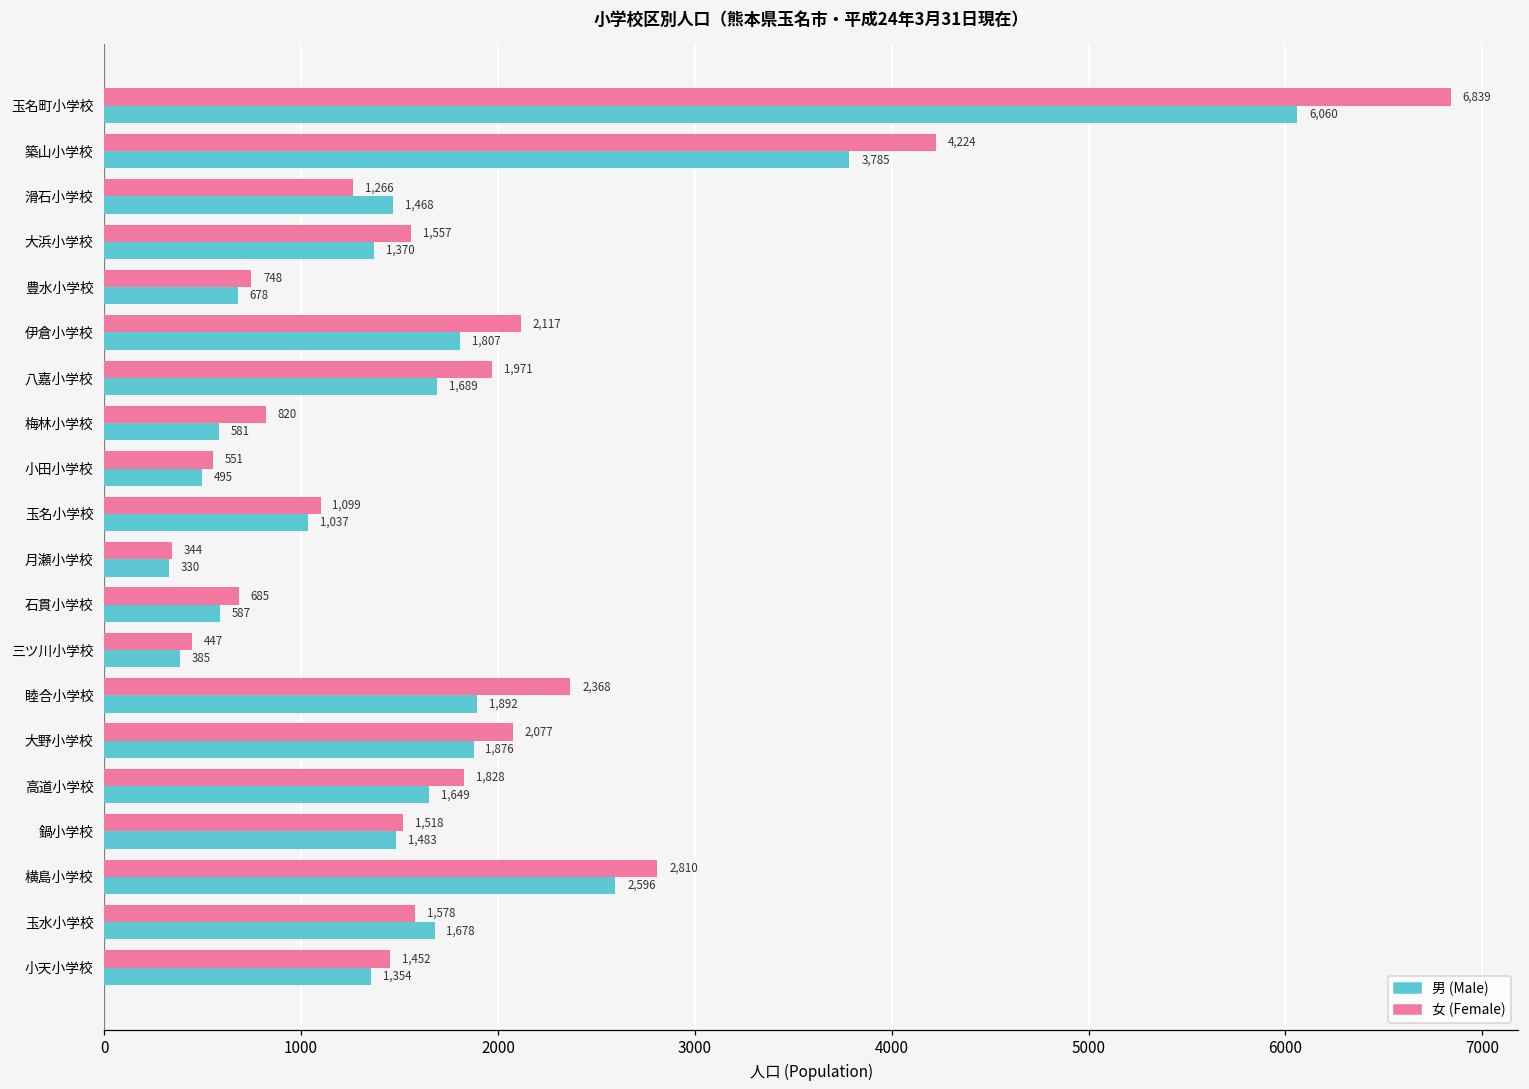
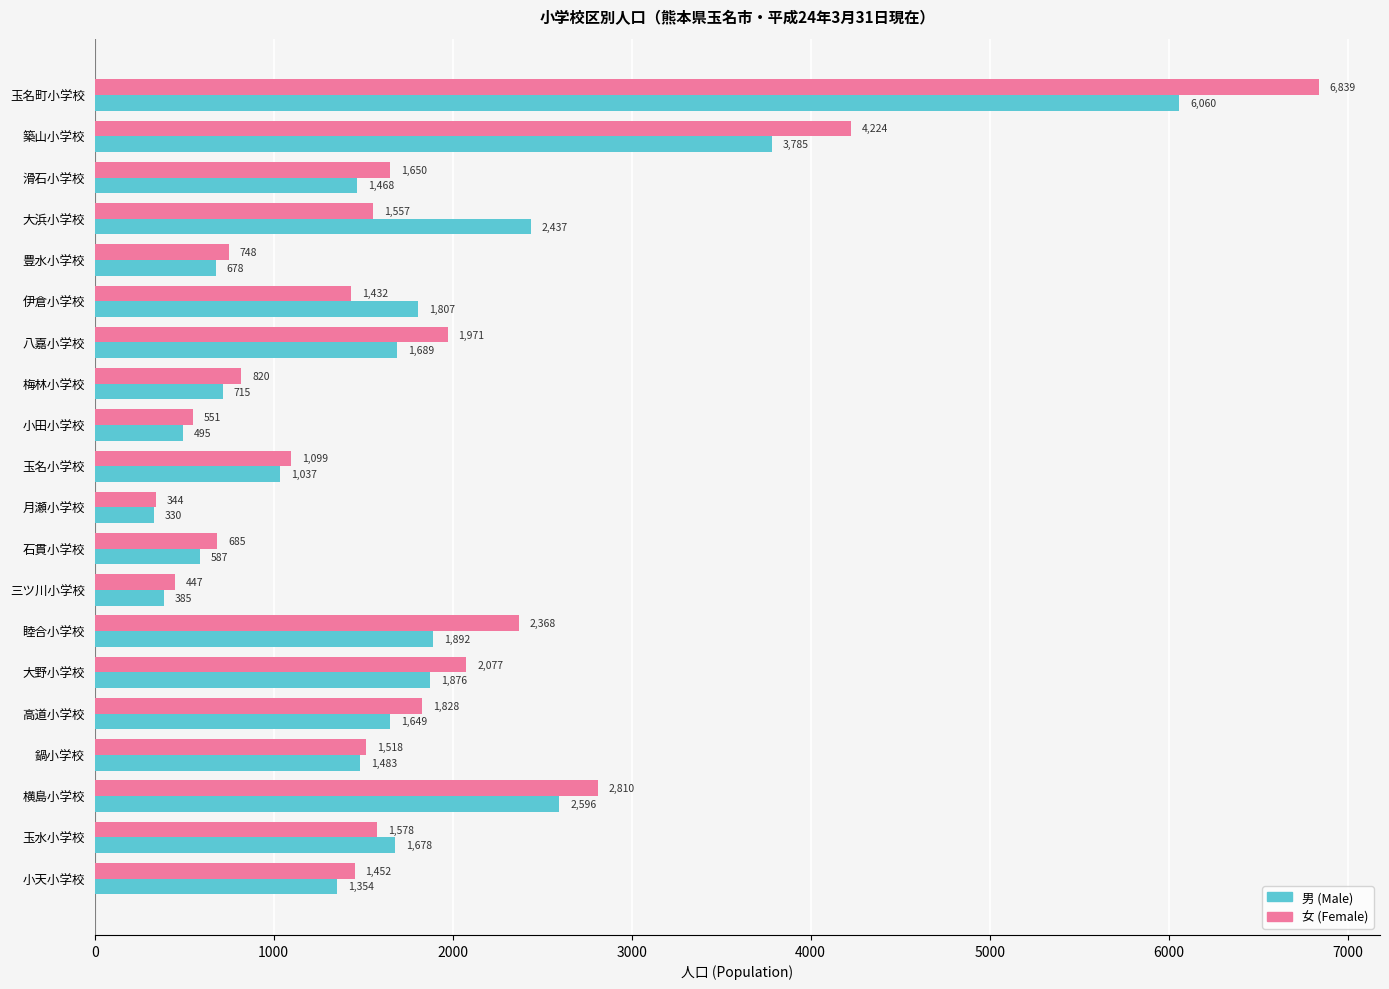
女 (Female), 滑石小学校: 1,266 -> 1,650
男 (Male), 大浜小学校: 1,370 -> 2,437
女 (Female), 伊倉小学校: 2,117 -> 1,432
男 (Male), 梅林小学校: 581 -> 715
